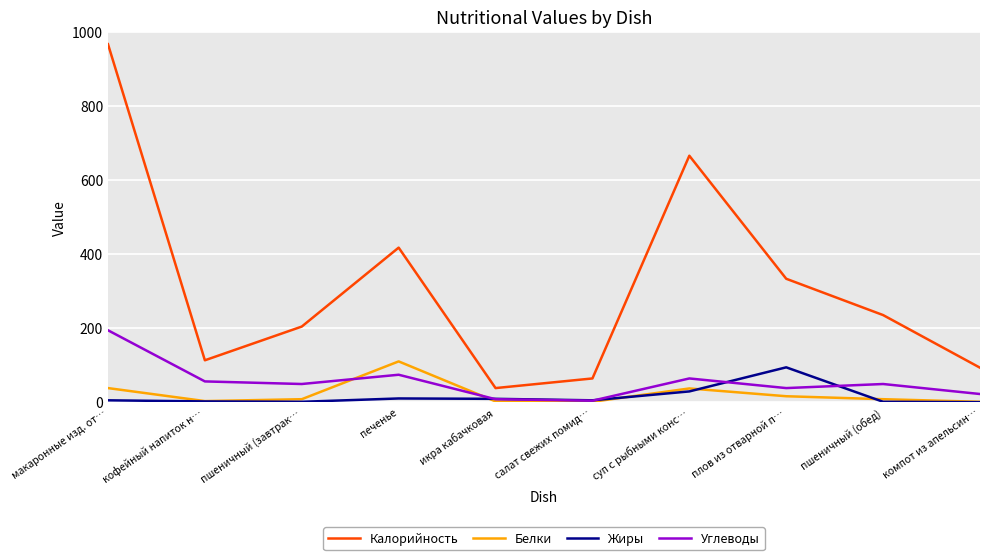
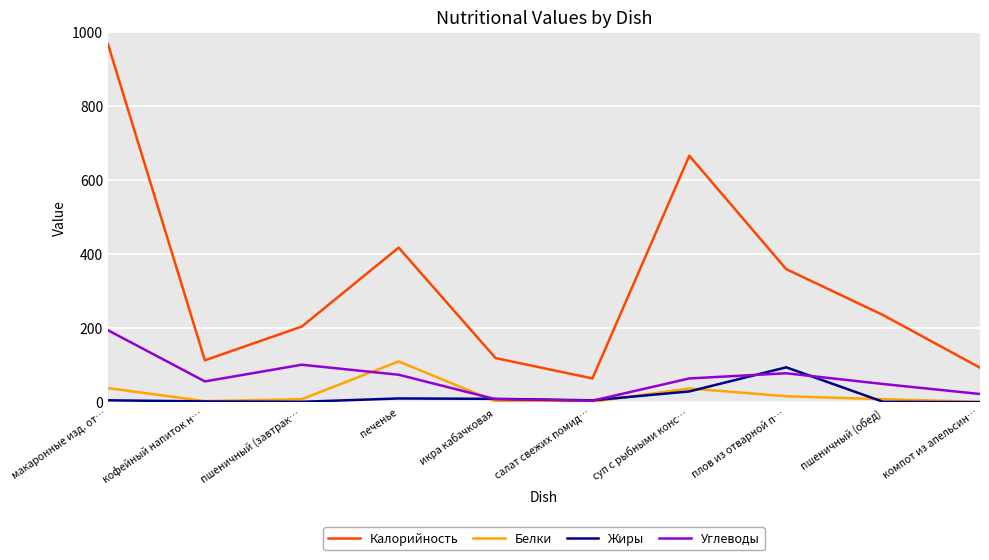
Углеводы, пшеничный (завтрак…: 50 -> 100
Калорийность, икра кабачковая: 40 -> 120
Калорийность, плов из отварной п…: 330 -> 360
Углеводы, плов из отварной п…: 40 -> 80
